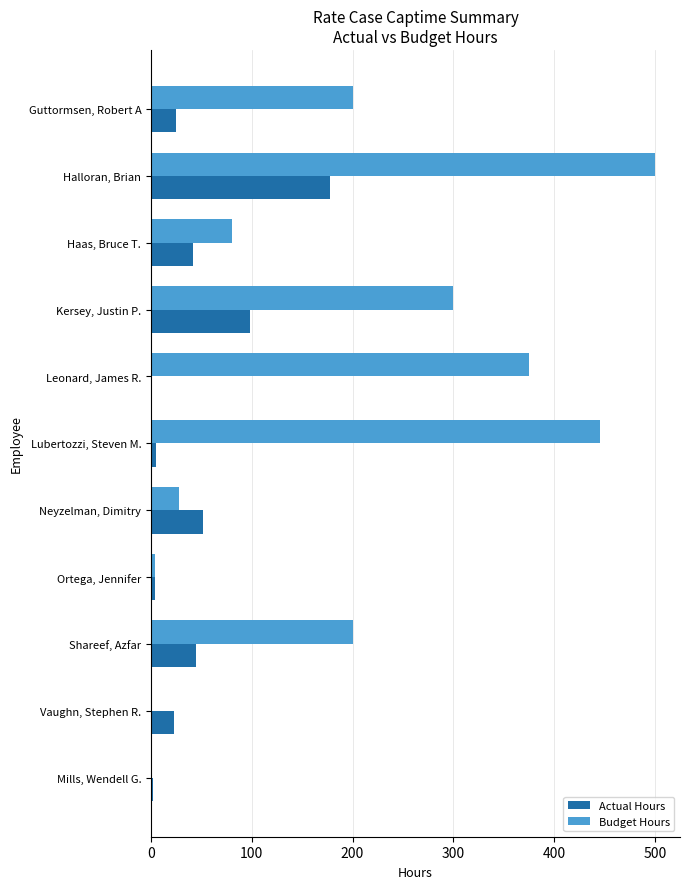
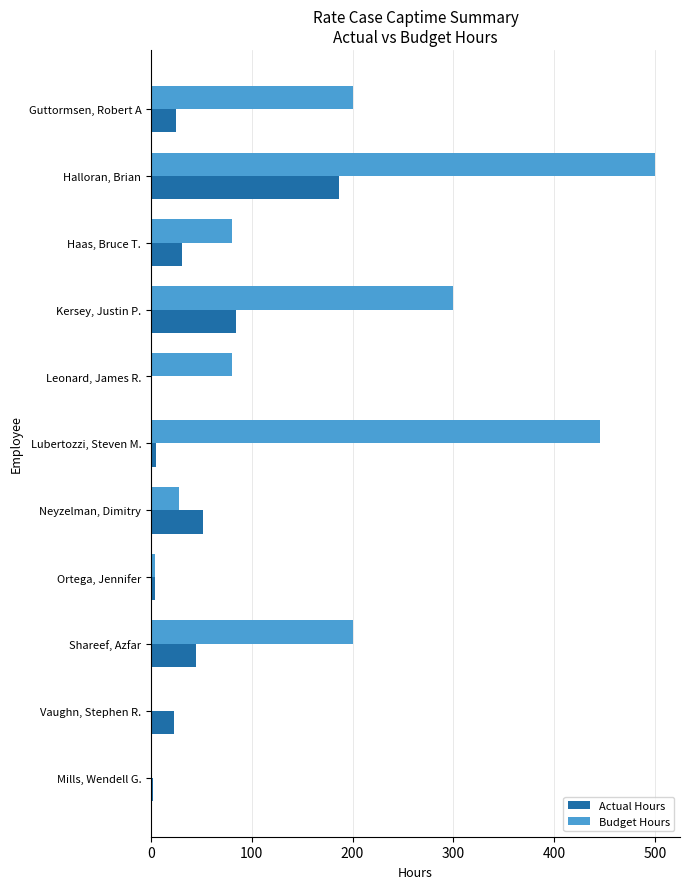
Actual Hours, Halloran, Brian: 178 -> 187
Actual Hours, Haas, Bruce T.: 42 -> 31
Actual Hours, Kersey, Justin P.: 98 -> 84
Budget Hours, Leonard, James R.: 375 -> 80
